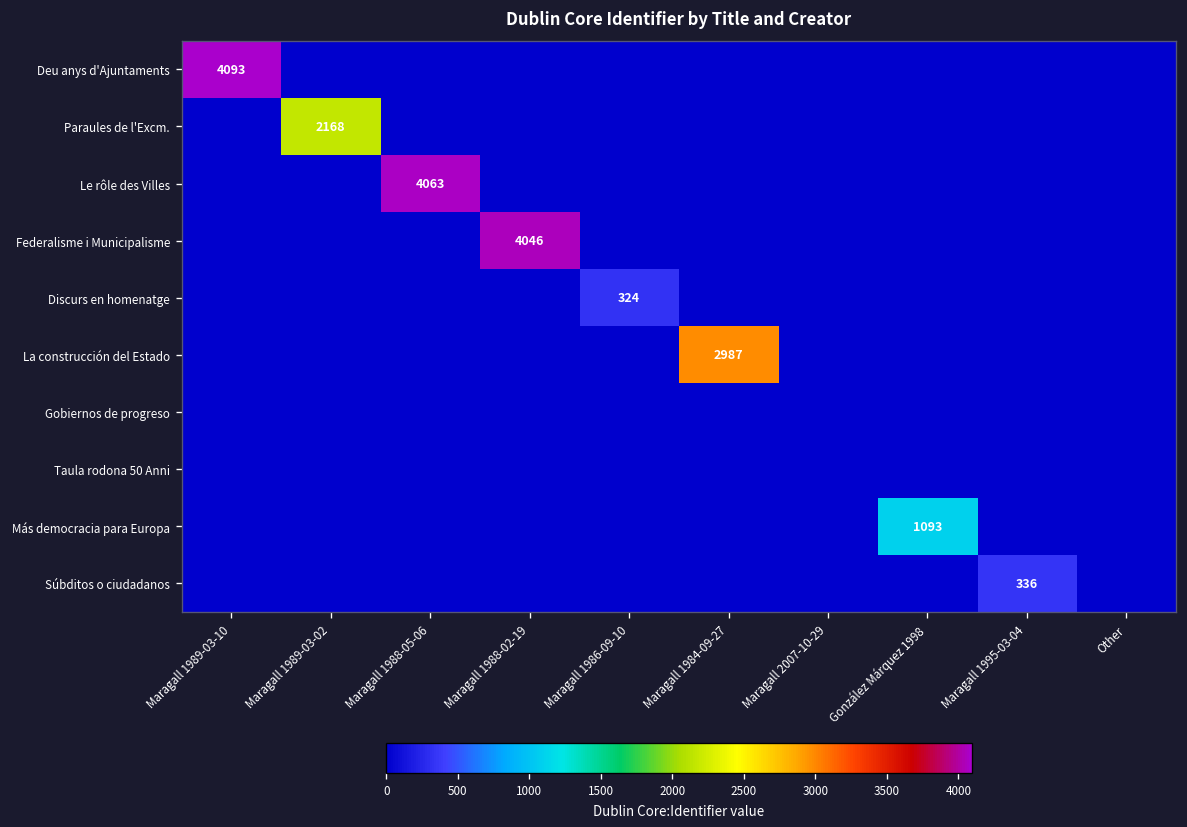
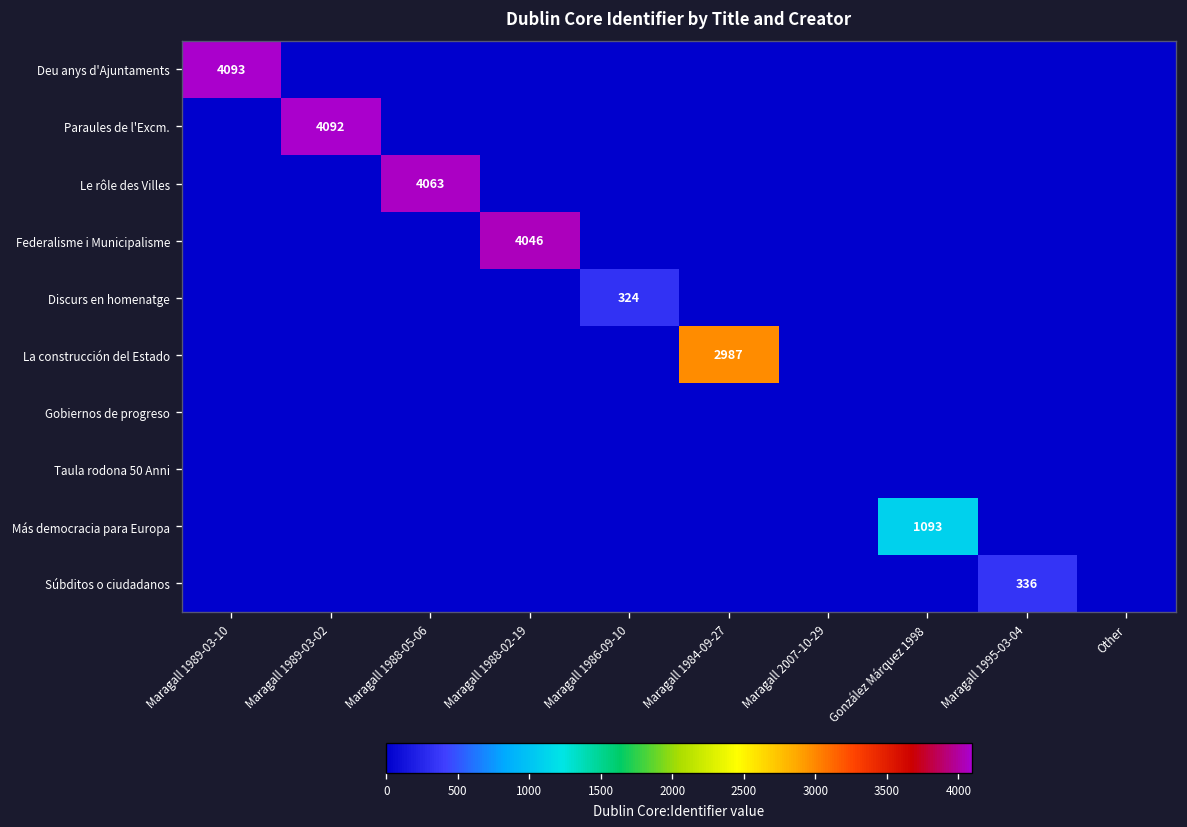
Paraules de l'Excm., Maragall 1989-03-02: 2168 -> 4092
